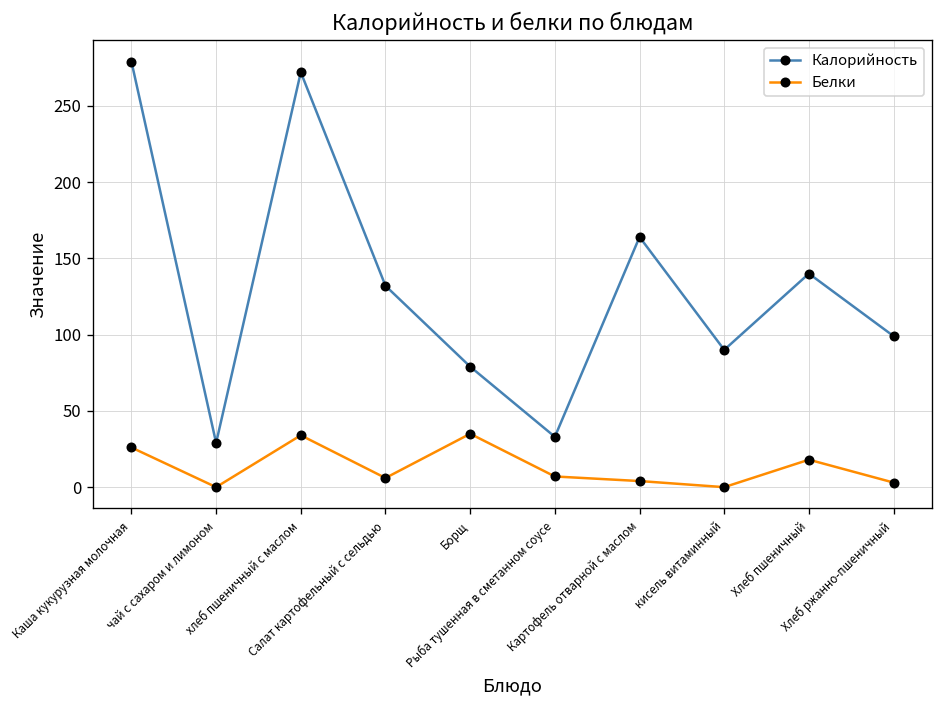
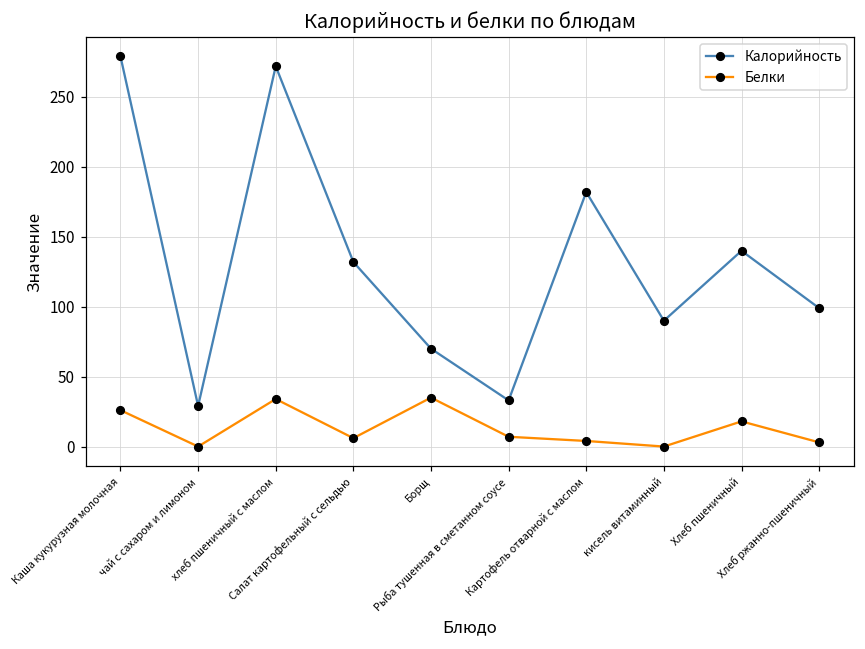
Калорийность, Борщ: 79 -> 70
Калорийность, Картофель отварной с маслом: 164 -> 182
